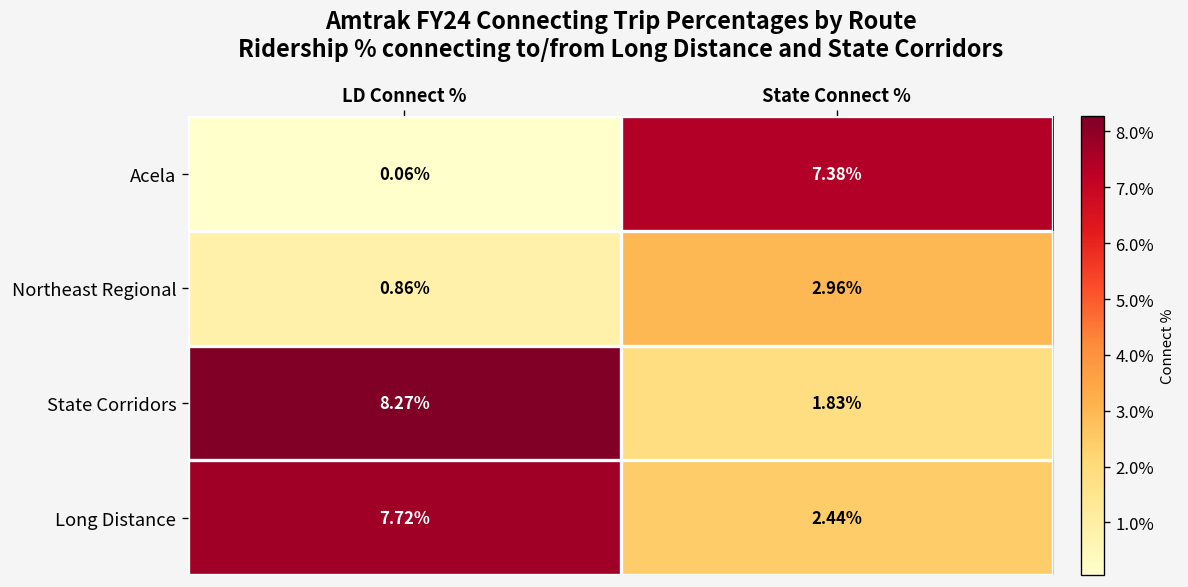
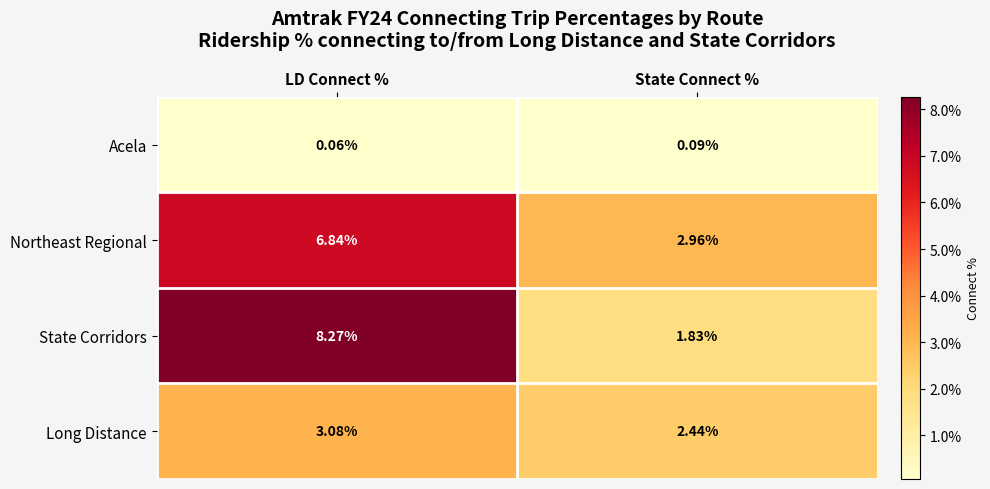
Acela, State Connect %: 7.38% -> 0.09%
Northeast Regional, LD Connect %: 0.86% -> 6.84%
Long Distance, LD Connect %: 7.72% -> 3.08%
